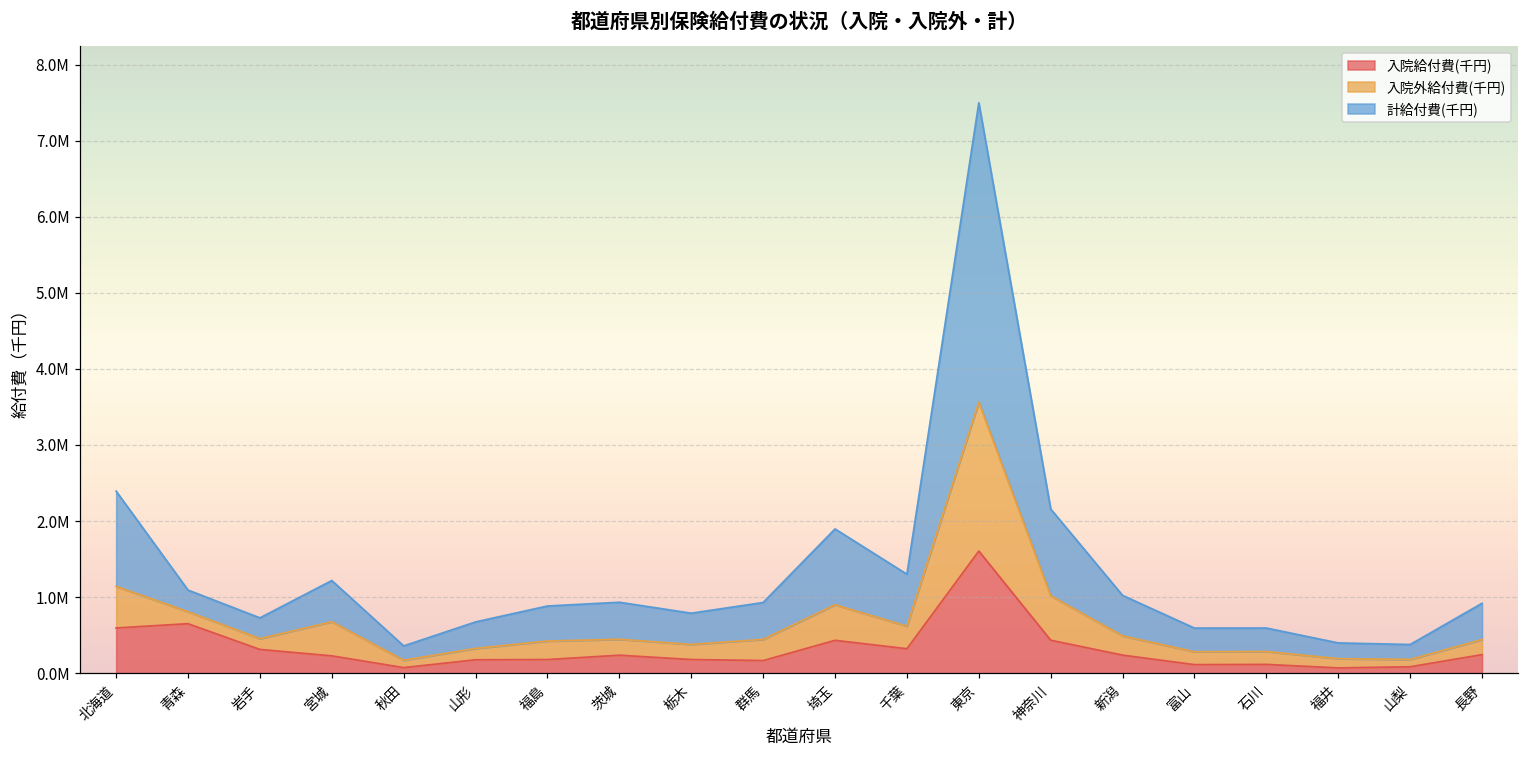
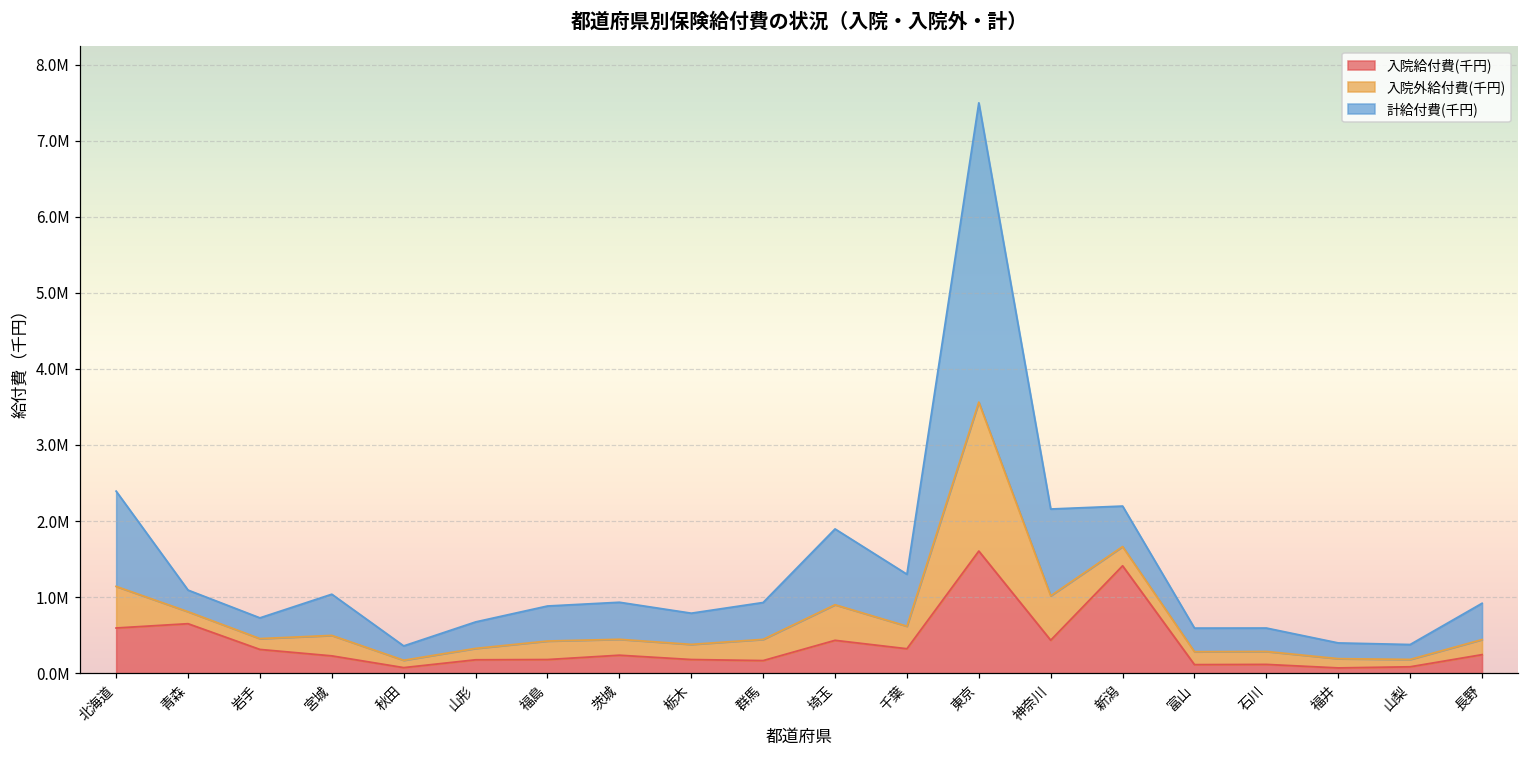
入院外給付費(千円), 宮城: 400000 -> 300000
入院給付費(千円), 新潟: 200000 -> 1400000
